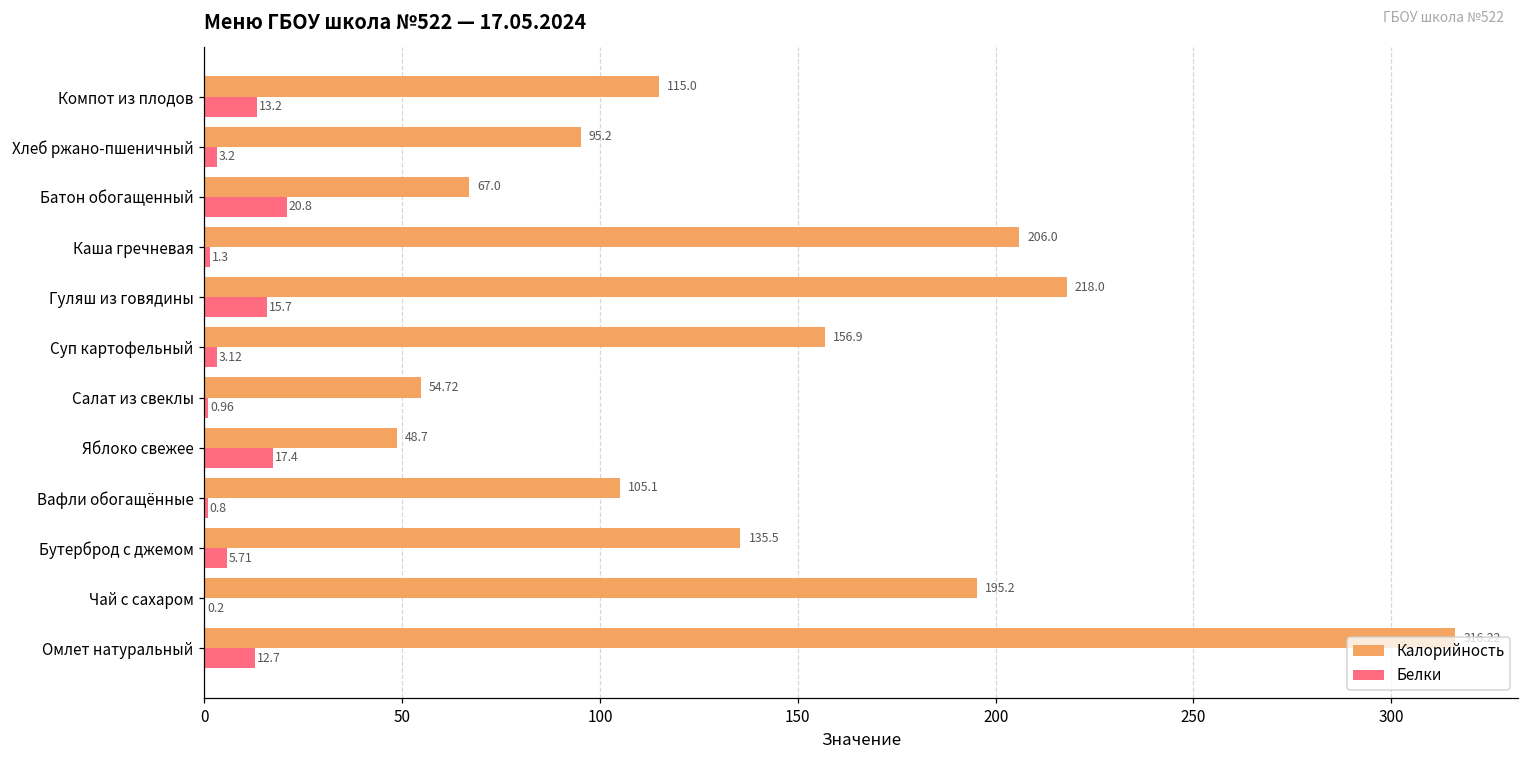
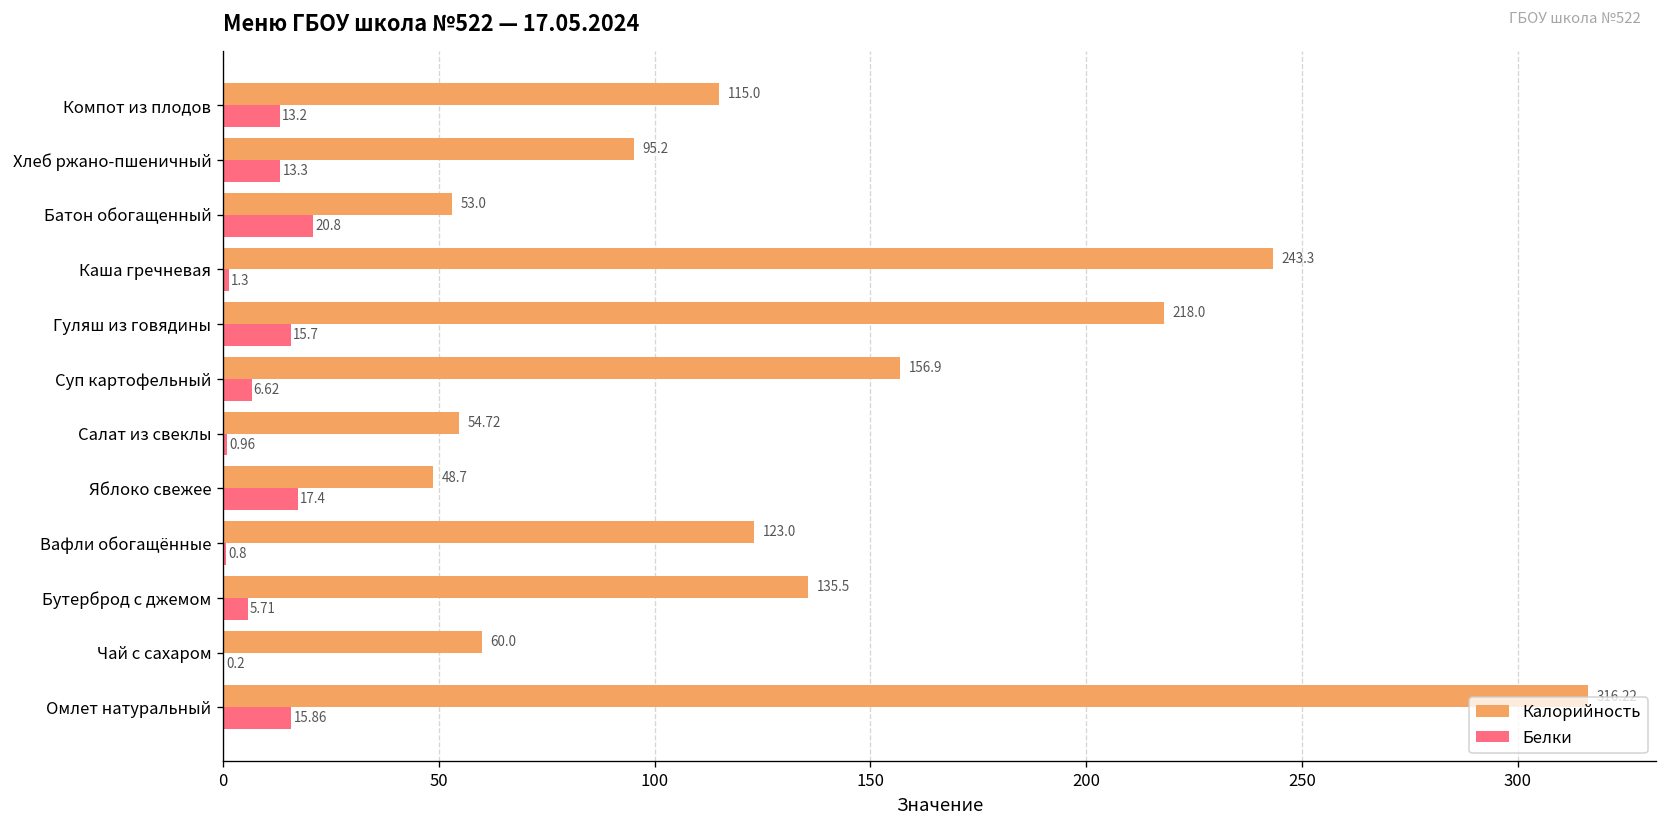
Белки, Хлеб ржано-пшеничный: 3.2 -> 13.3
Калорийность, Батон обогащенный: 67.0 -> 53.0
Калорийность, Каша гречневая: 206.0 -> 243.3
Белки, Суп картофельный: 3.12 -> 6.62
Калорийность, Вафли обогащённые: 105.1 -> 123.0
Калорийность, Чай с сахаром: 195.2 -> 60.0
Белки, Омлет натуральный: 12.7 -> 15.86
